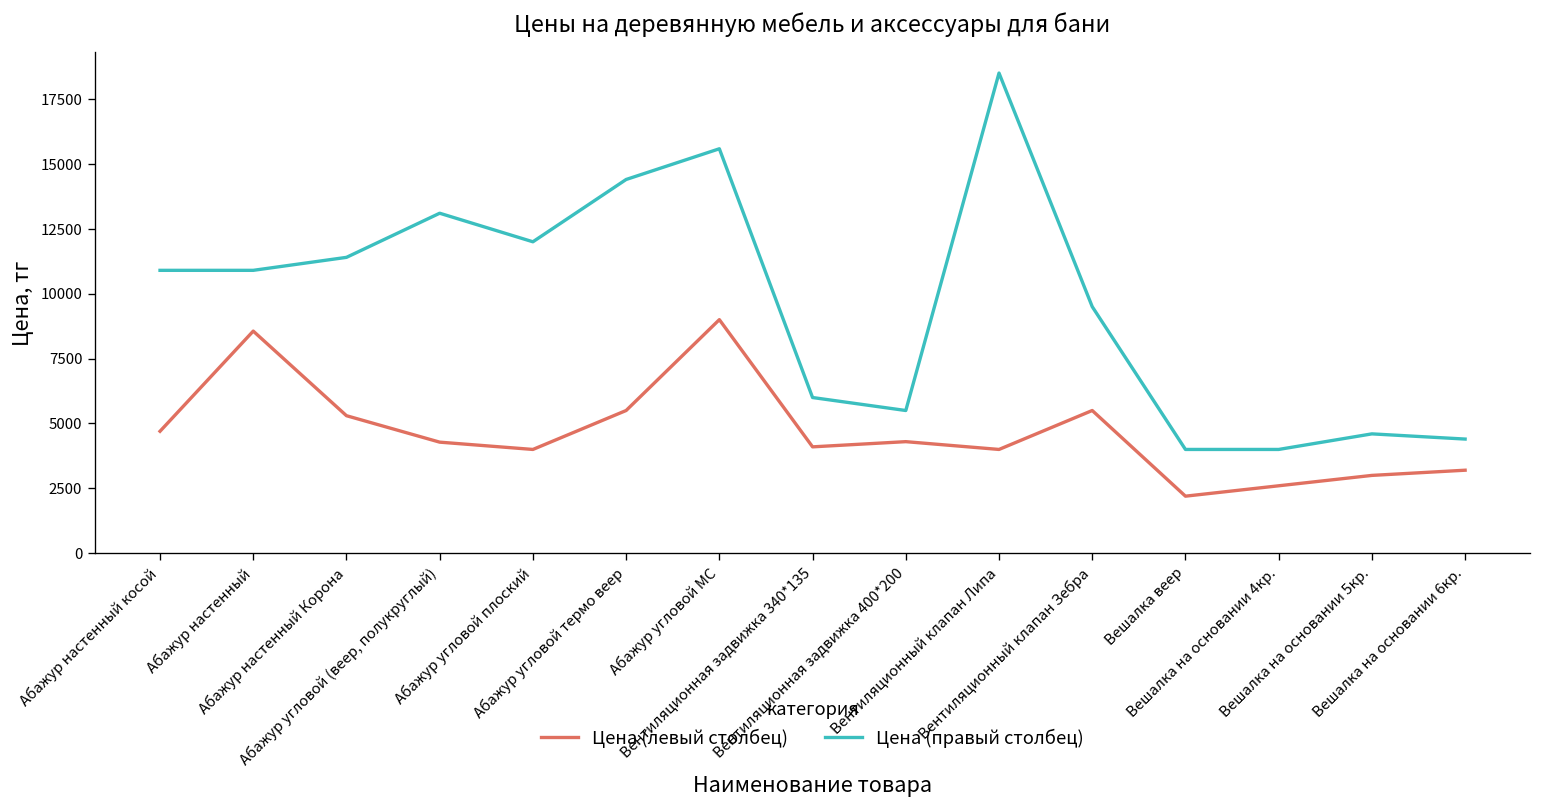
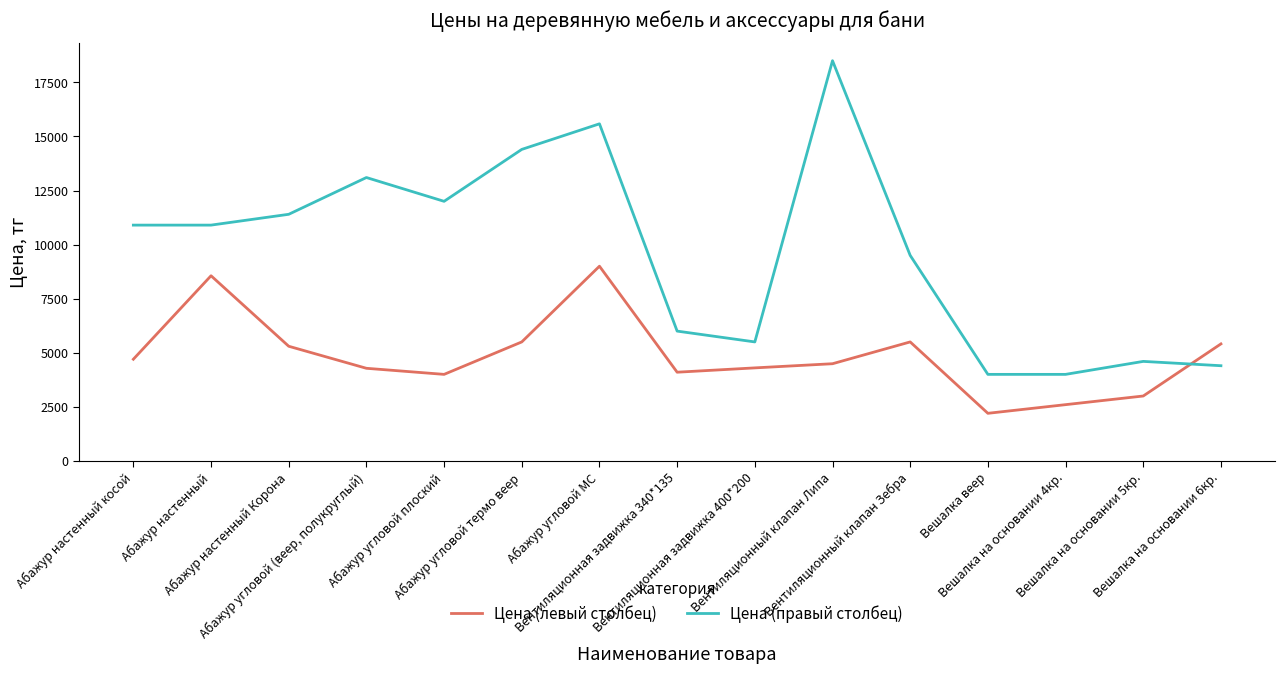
Цена (левый столбец), Вентиляционный клапан Липа: 4000 -> 4500
Цена (левый столбец), Вешалка на основании 6кр.: 3200 -> 5400
